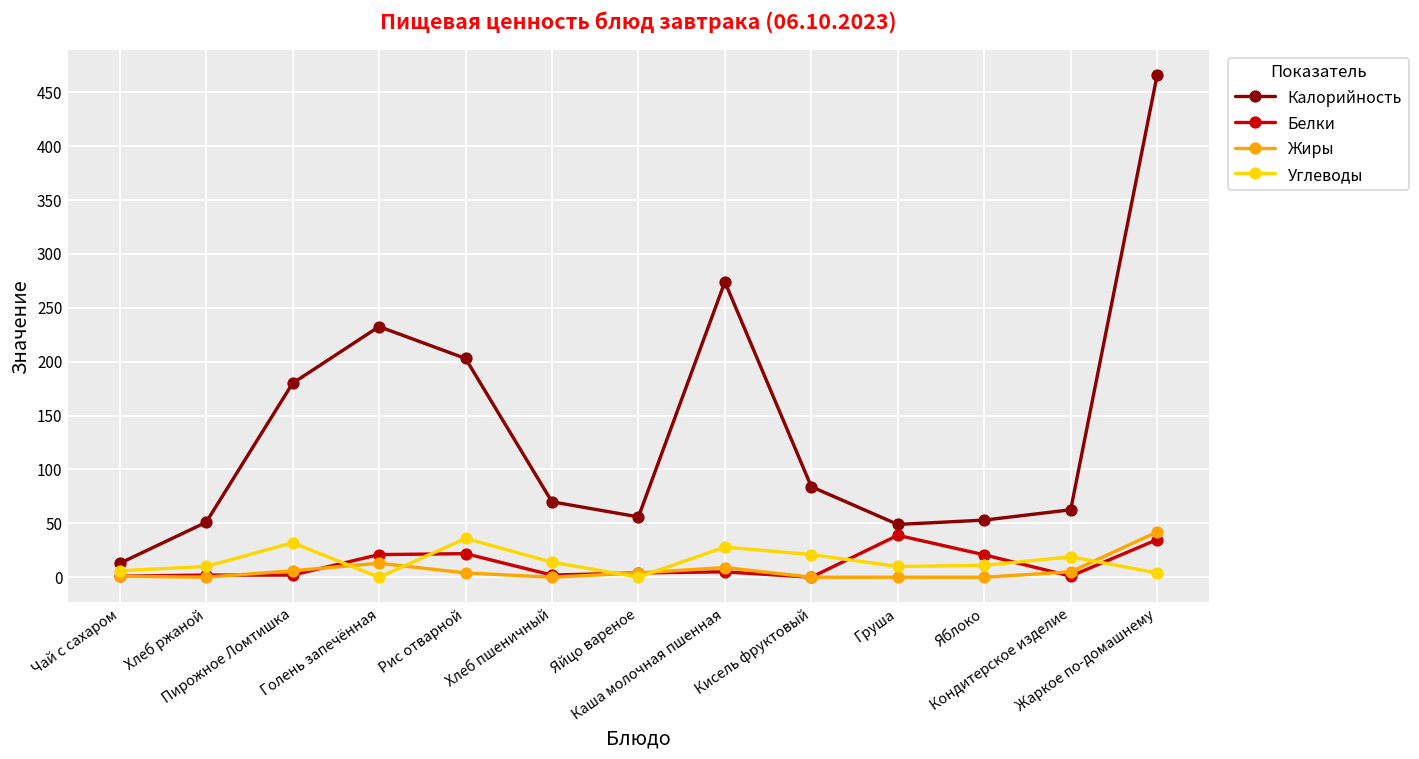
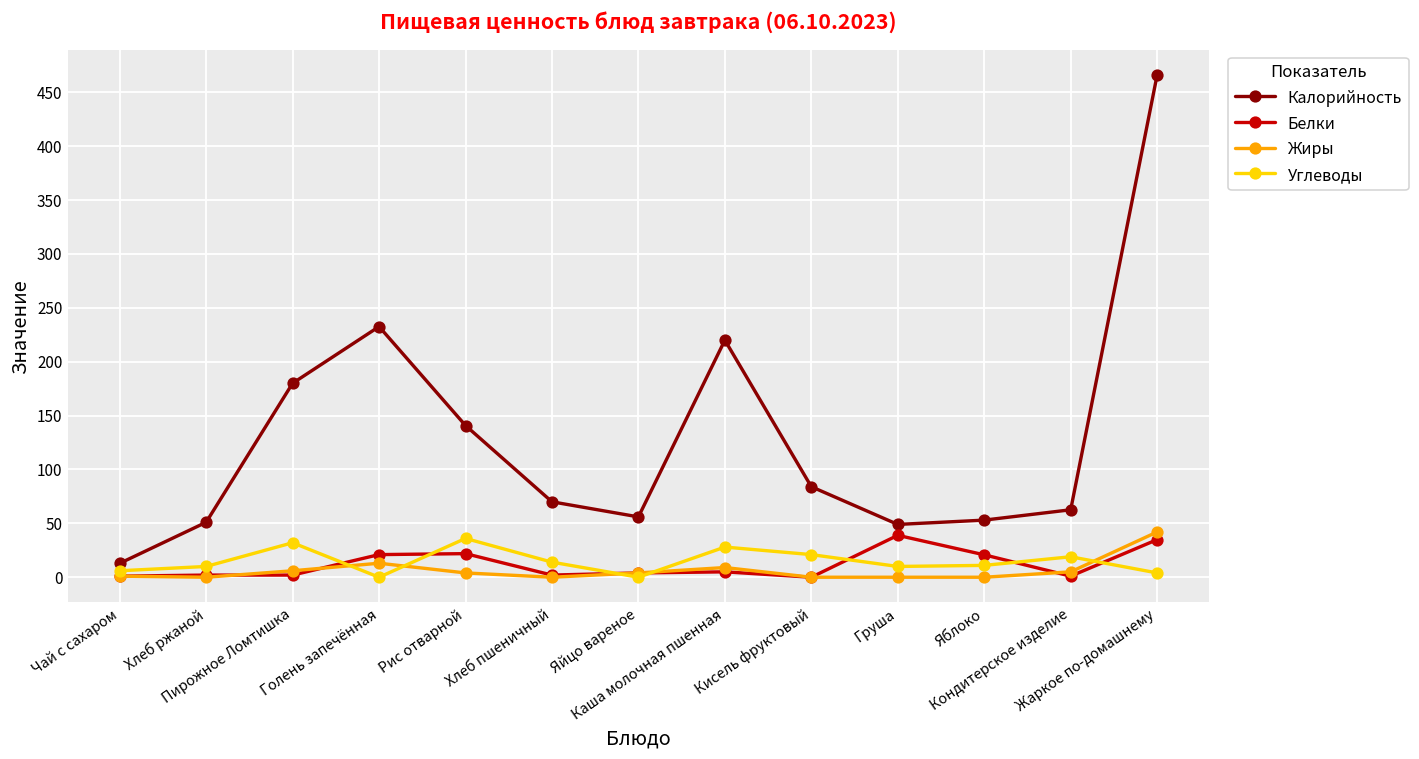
Калорийность, Рис отварной: 200 -> 140
Калорийность, Каша молочная пшенная: 270 -> 220
